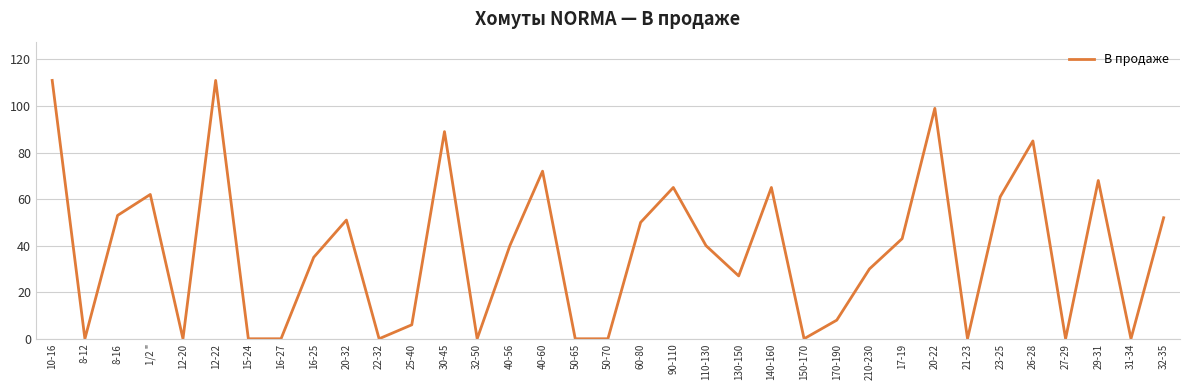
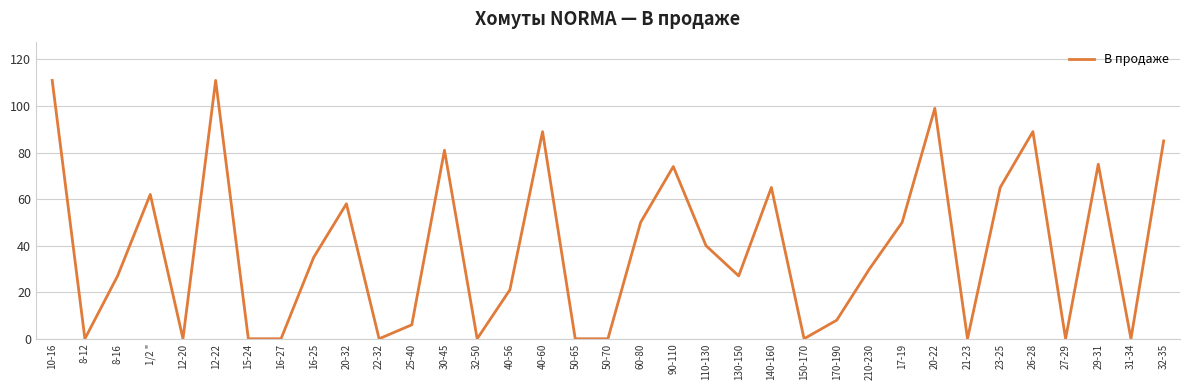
8-16: 53 -> 27
20-32: 51 -> 58
30-45: 89 -> 81
40-56: 40 -> 21
40-60: 72 -> 89
90-110: 65 -> 74
17-19: 43 -> 50
23-25: 61 -> 65
26-28: 85 -> 89
29-31: 68 -> 75
32-35: 52 -> 85
